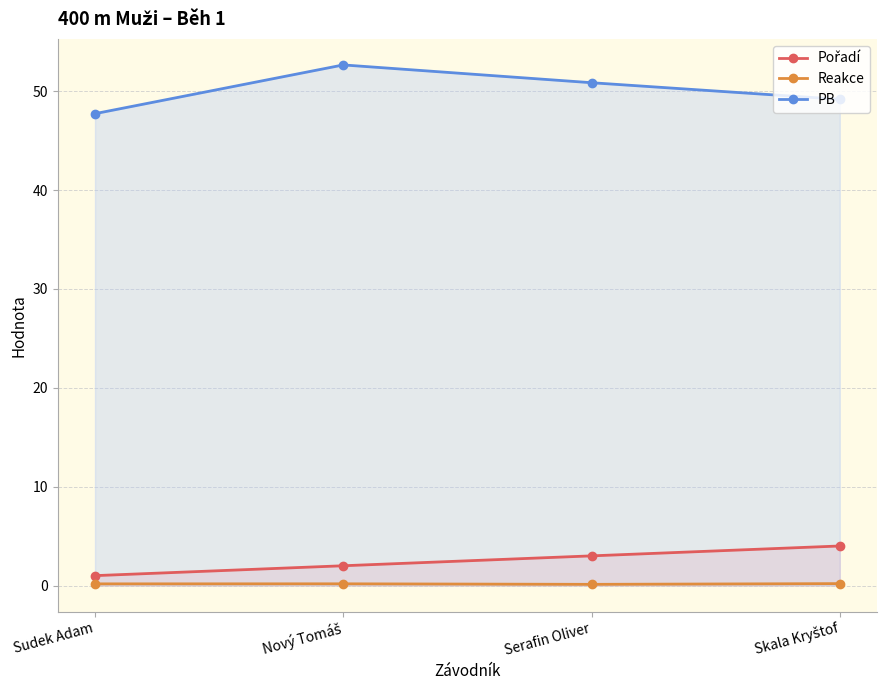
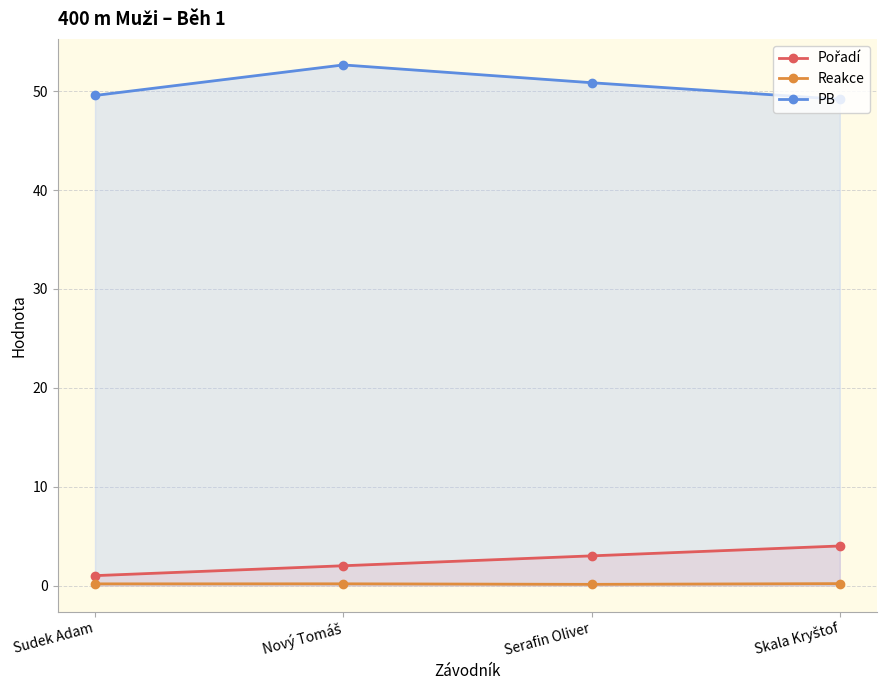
PB, Sudek Adam: 48 -> 50
